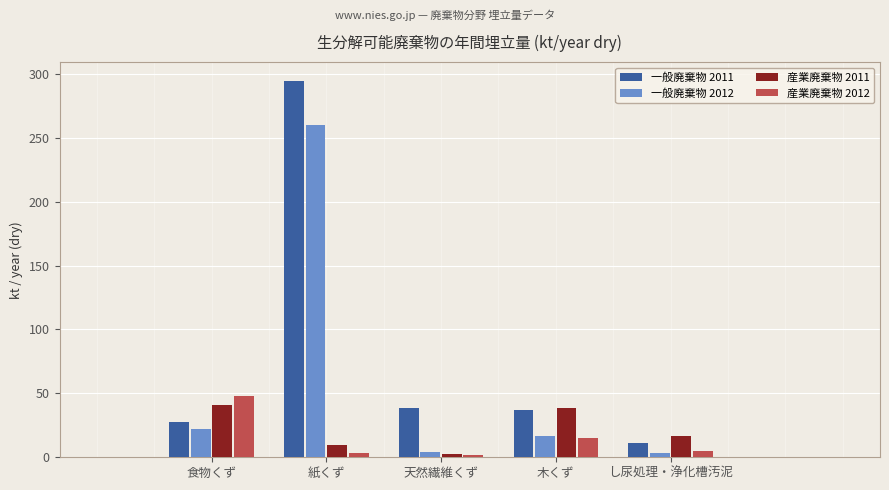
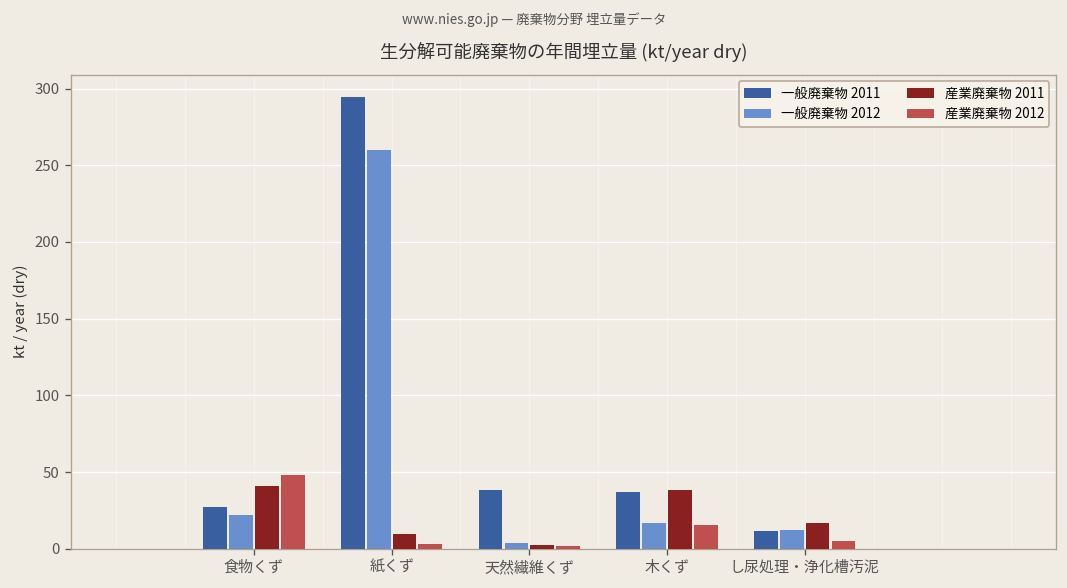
一般廃棄物 2012, し尿処理・浄化槽汚泥: 4 -> 12
